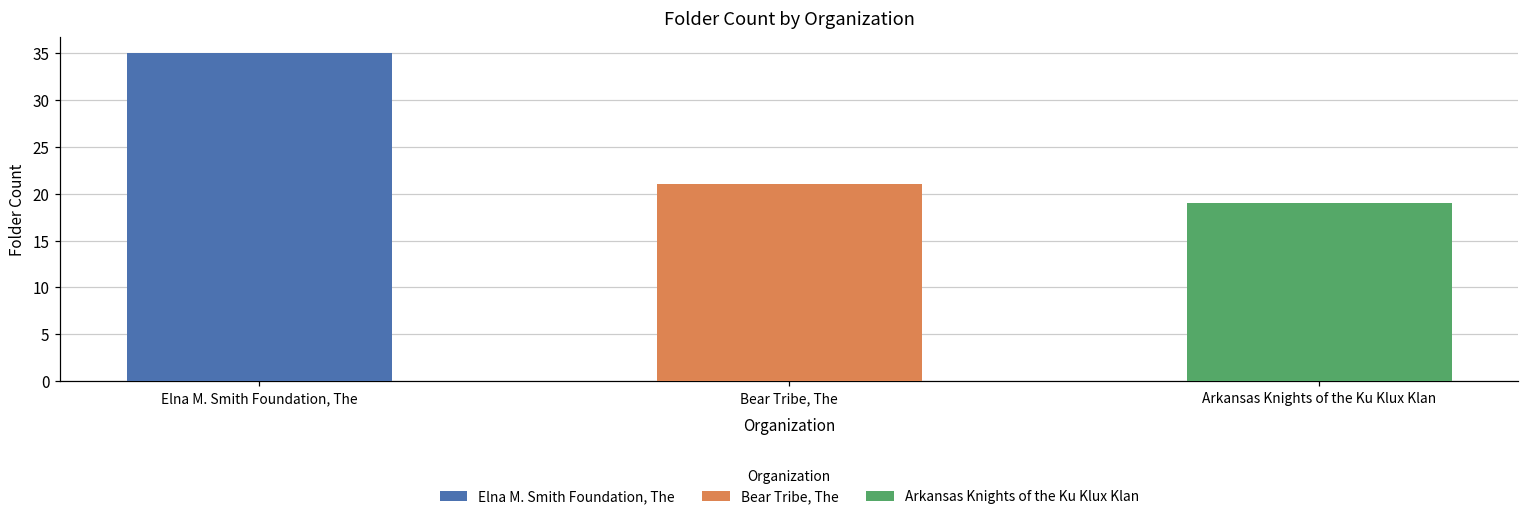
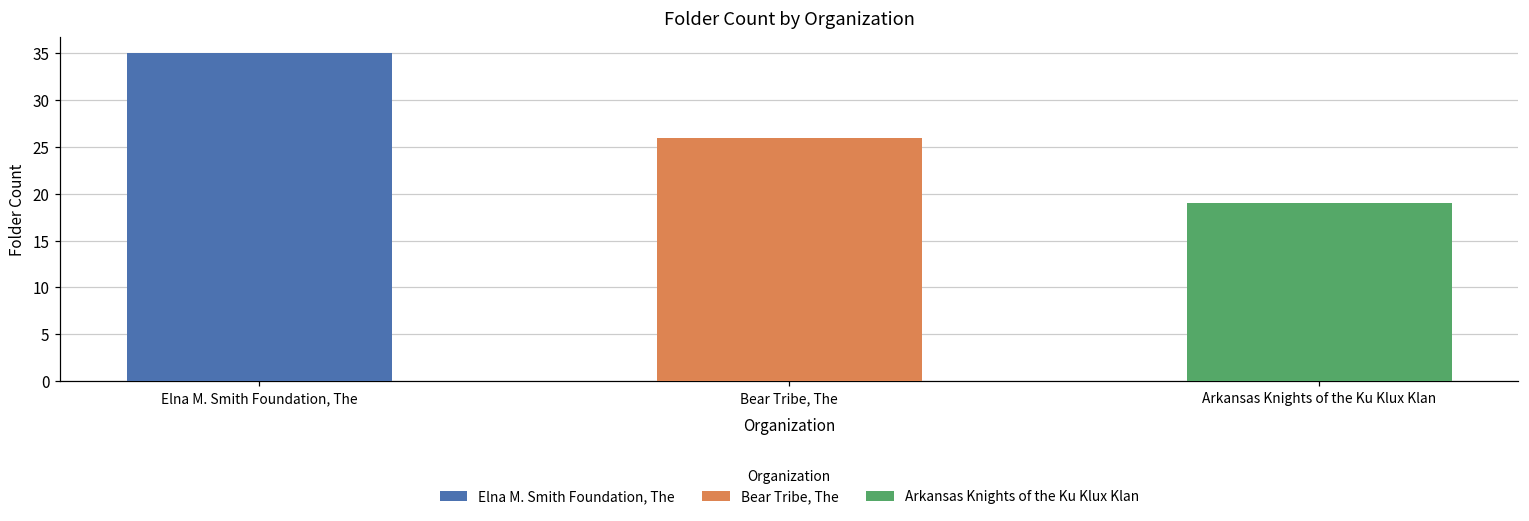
Bear Tribe, The: 21 -> 26
